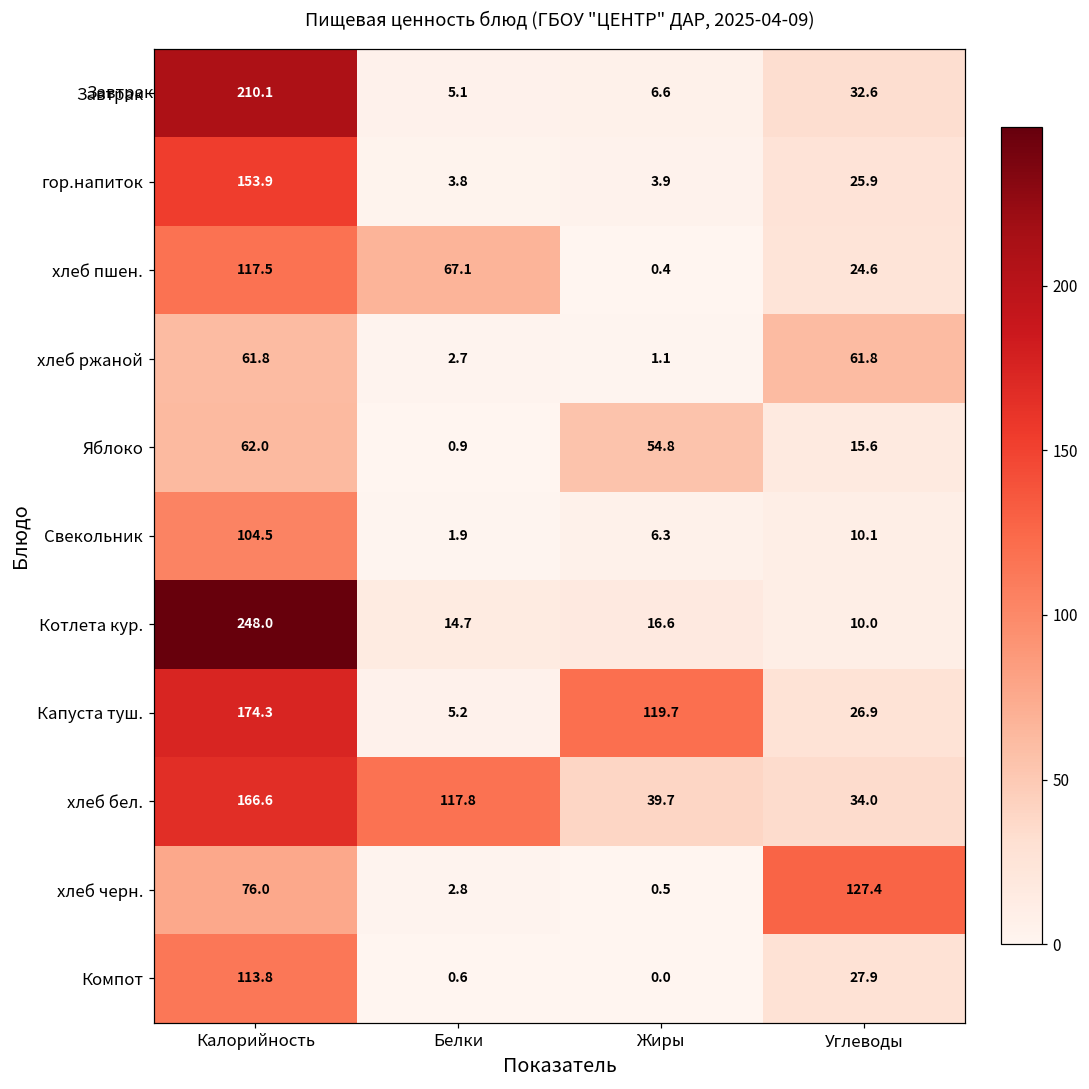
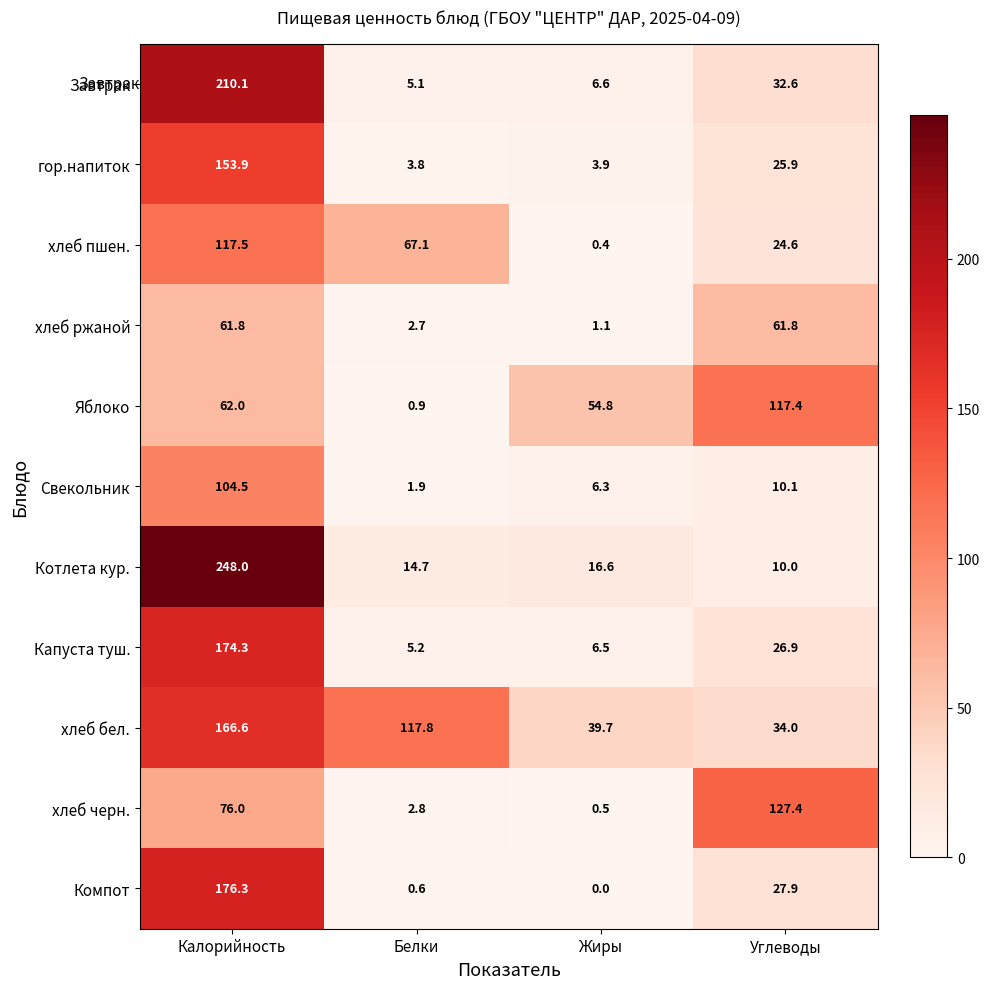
Яблоко, Углеводы: 15.6 -> 117.4
Капуста туш., Жиры: 119.7 -> 6.5
Компот, Калорийность: 113.8 -> 176.3
